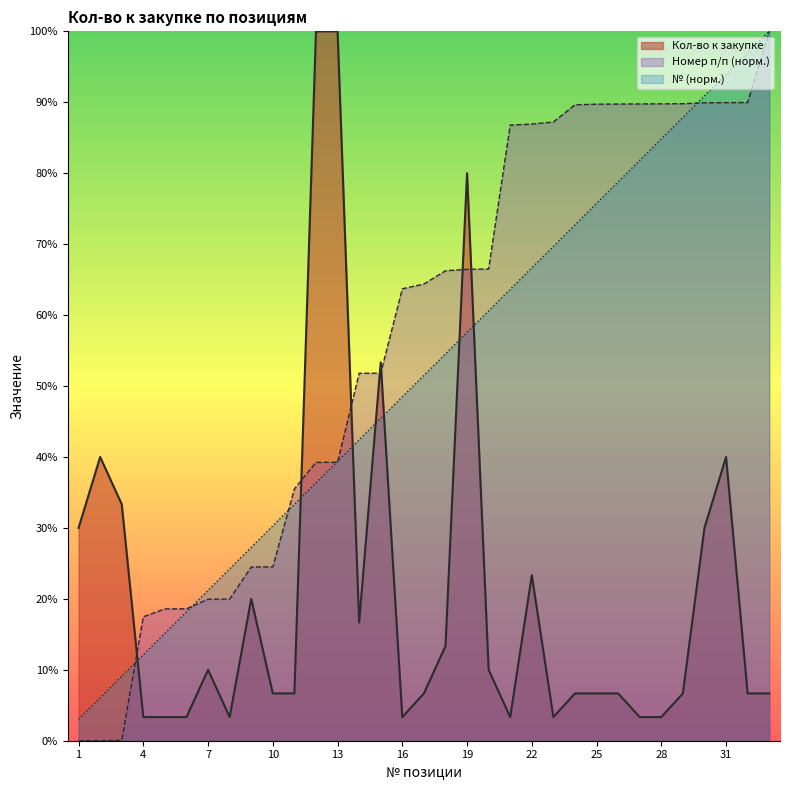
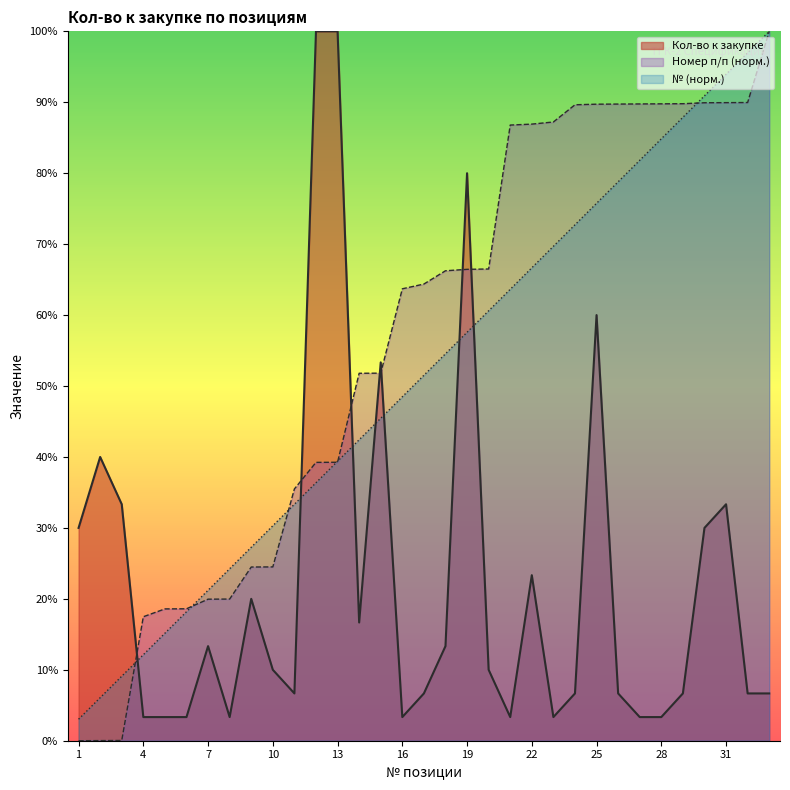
Кол-во к закупке, 7: 10% -> 13%
Кол-во к закупке, 10: 7% -> 10%
Кол-во к закупке, 25: 7% -> 60%
Кол-во к закупке, 31: 40% -> 33%
